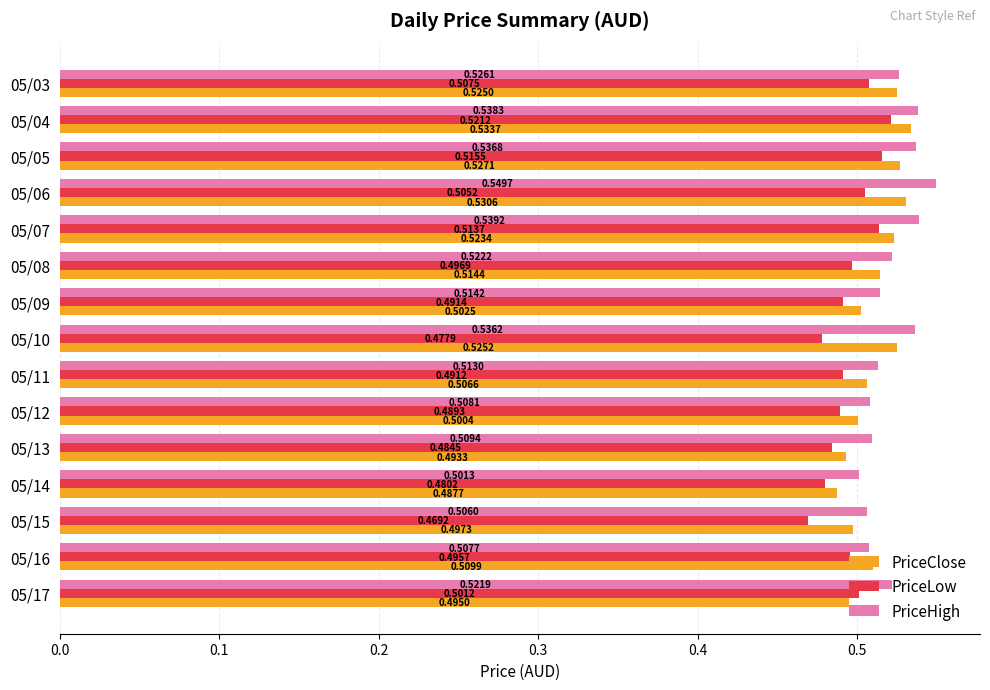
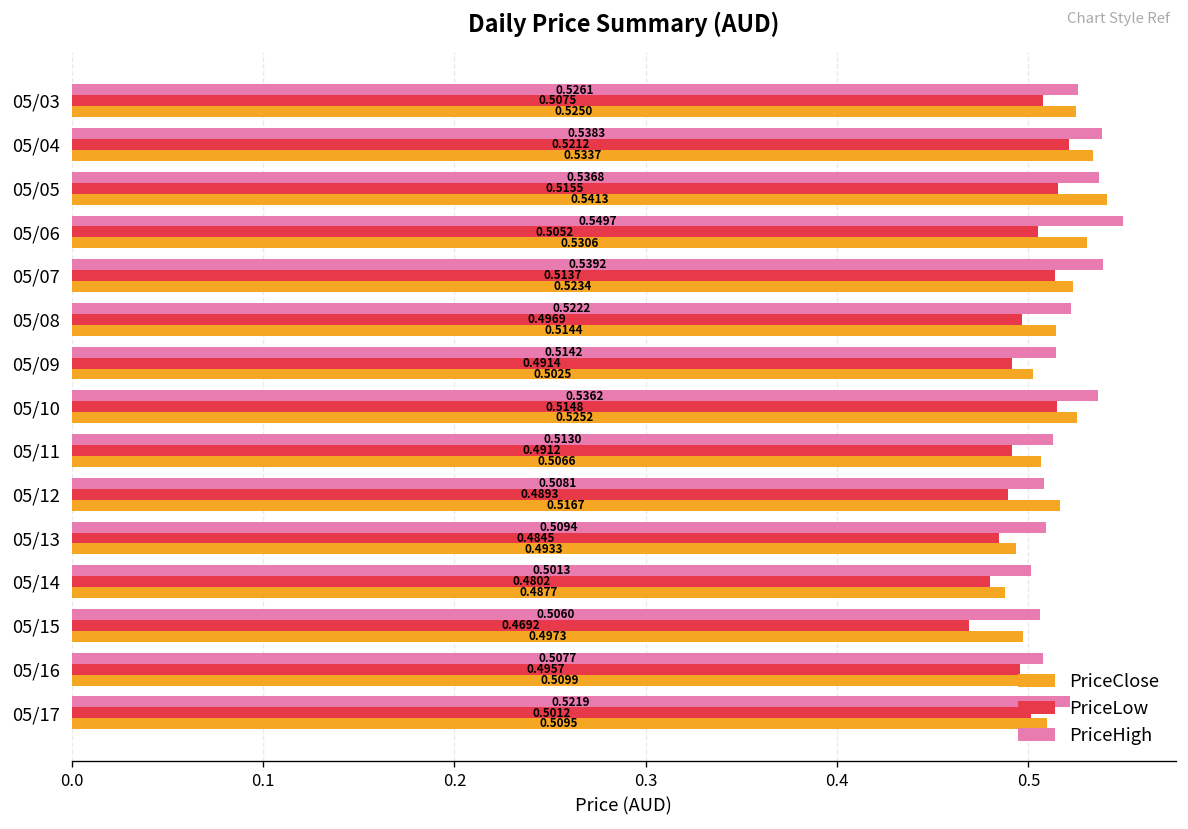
PriceClose, 05/05: 0.5271 -> 0.5413
PriceLow, 05/10: 0.4779 -> 0.5148
PriceClose, 05/12: 0.5004 -> 0.5167
PriceClose, 05/17: 0.4950 -> 0.5095
